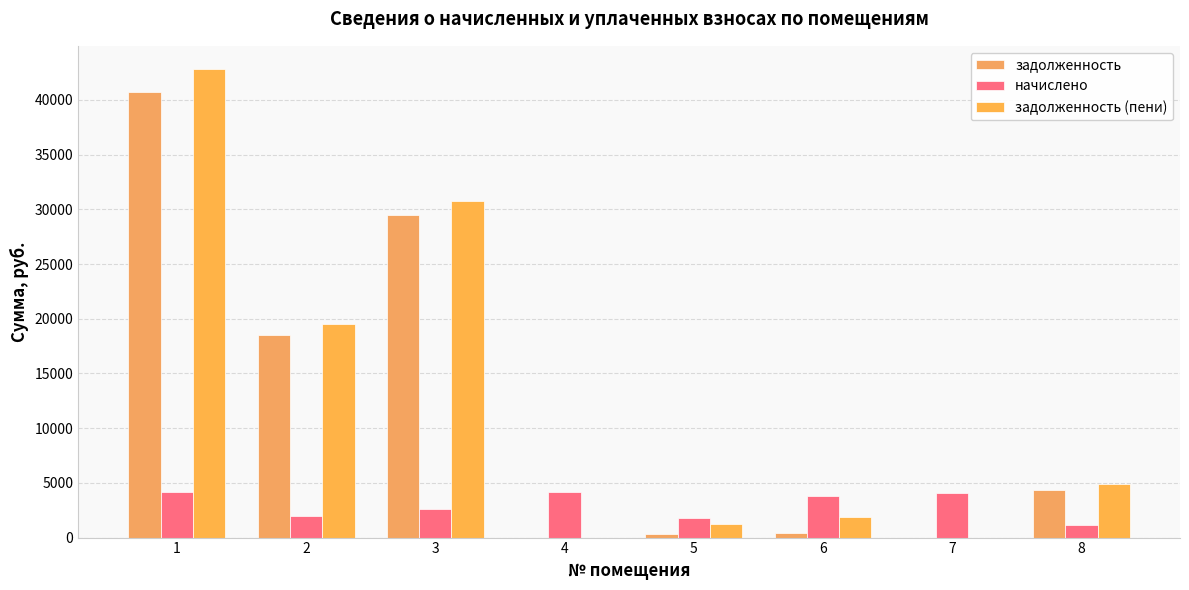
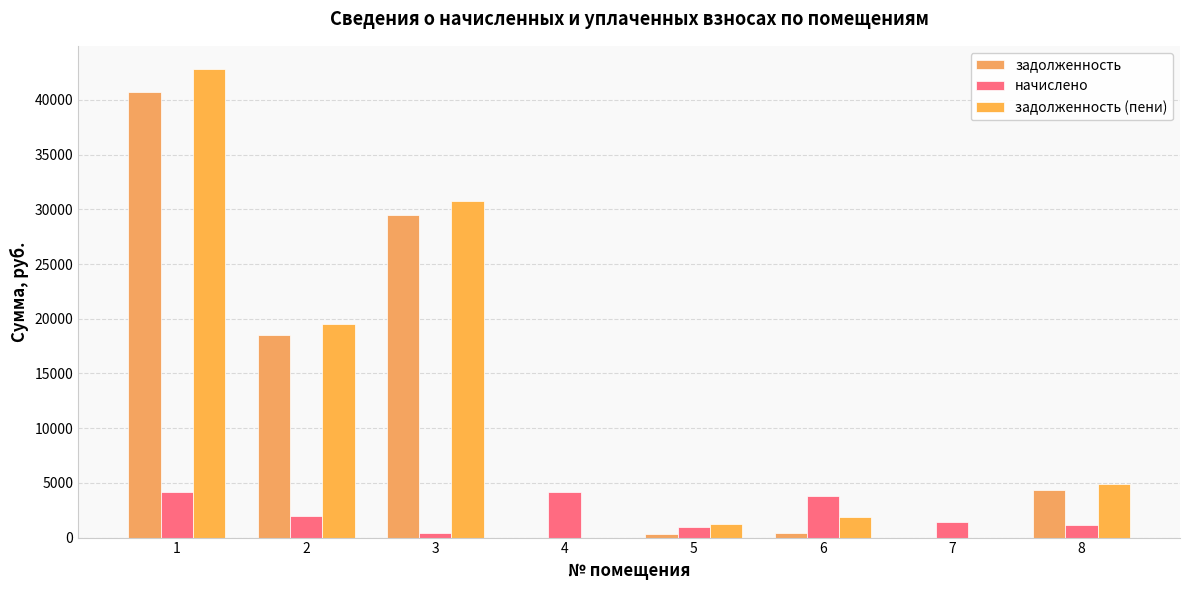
начислено, 3: 2700 -> 400
начислено, 5: 1800 -> 900
начислено, 7: 4100 -> 1400
